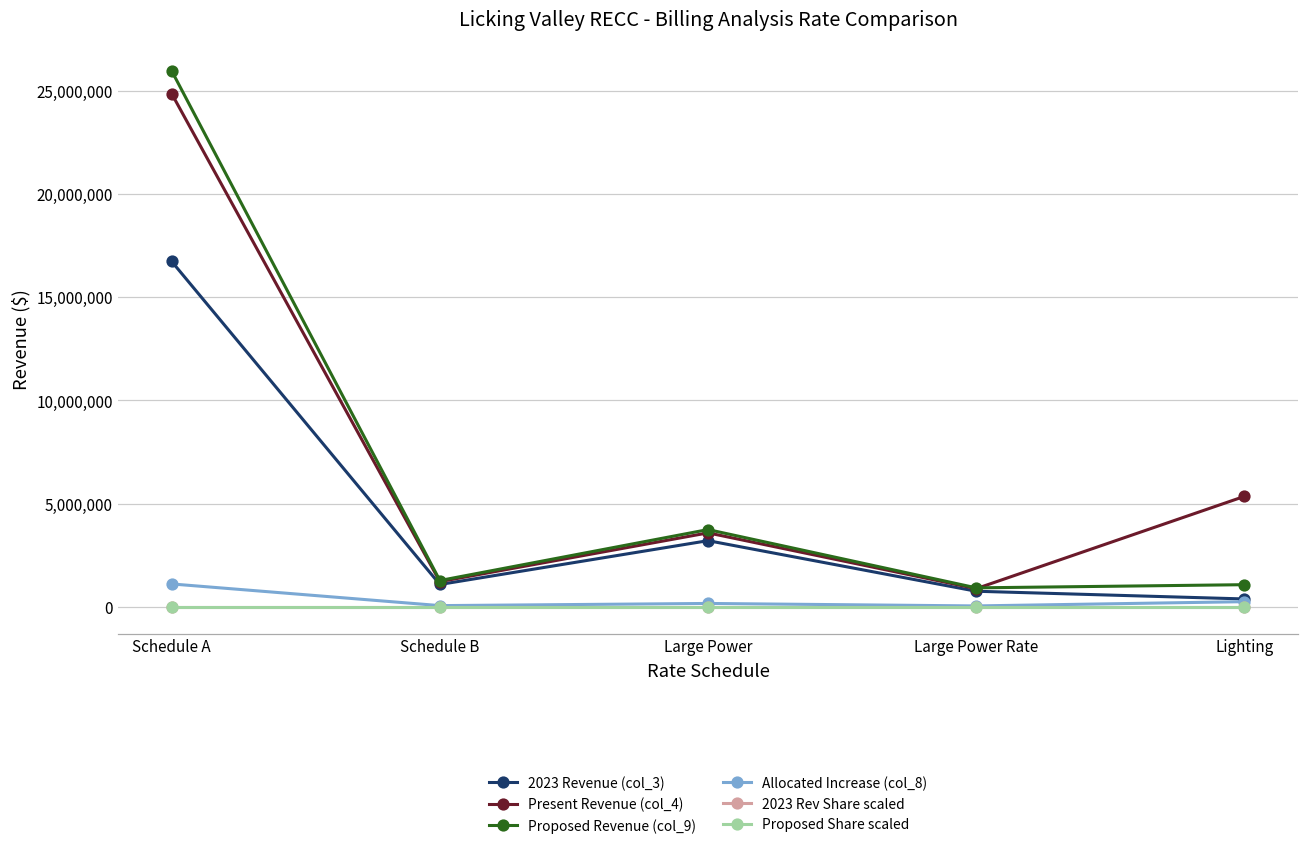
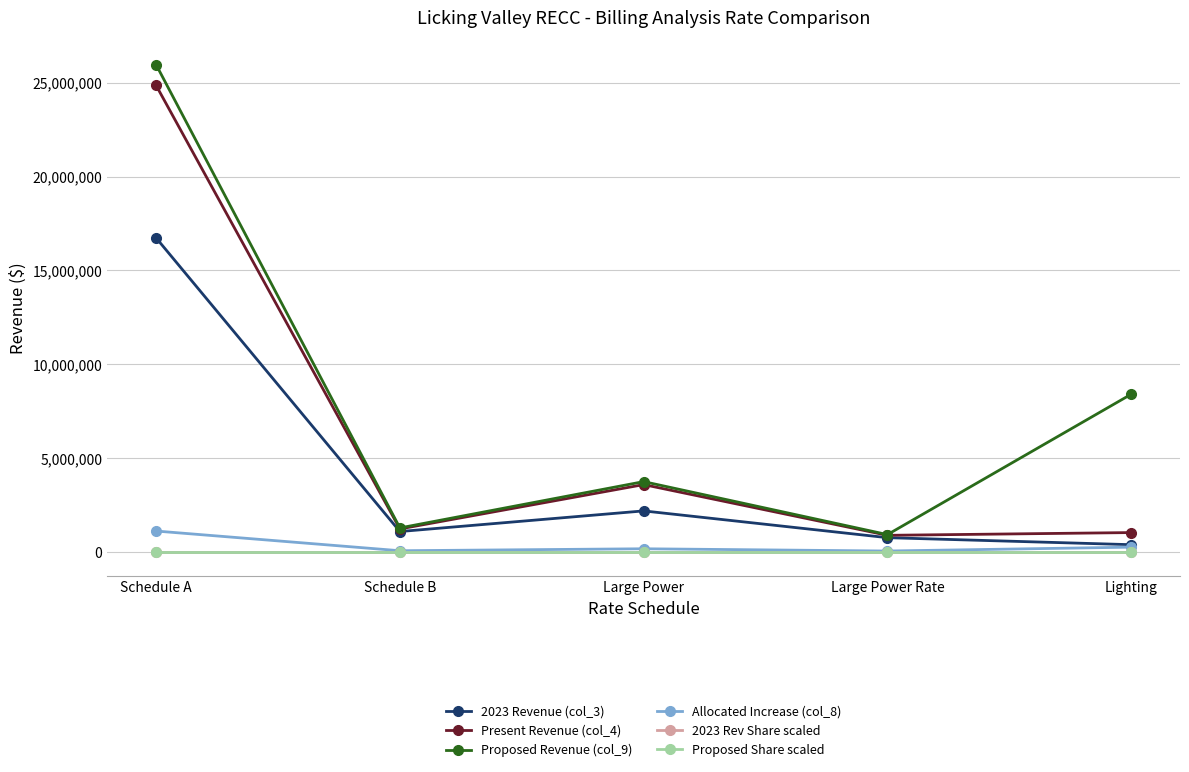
2023 Revenue (col_3), Large Power: 3,200,000 -> 2,200,000
Present Revenue (col_4), Lighting: 5,300,000 -> 1,000,000
Proposed Revenue (col_9), Lighting: 1,100,000 -> 8,400,000
